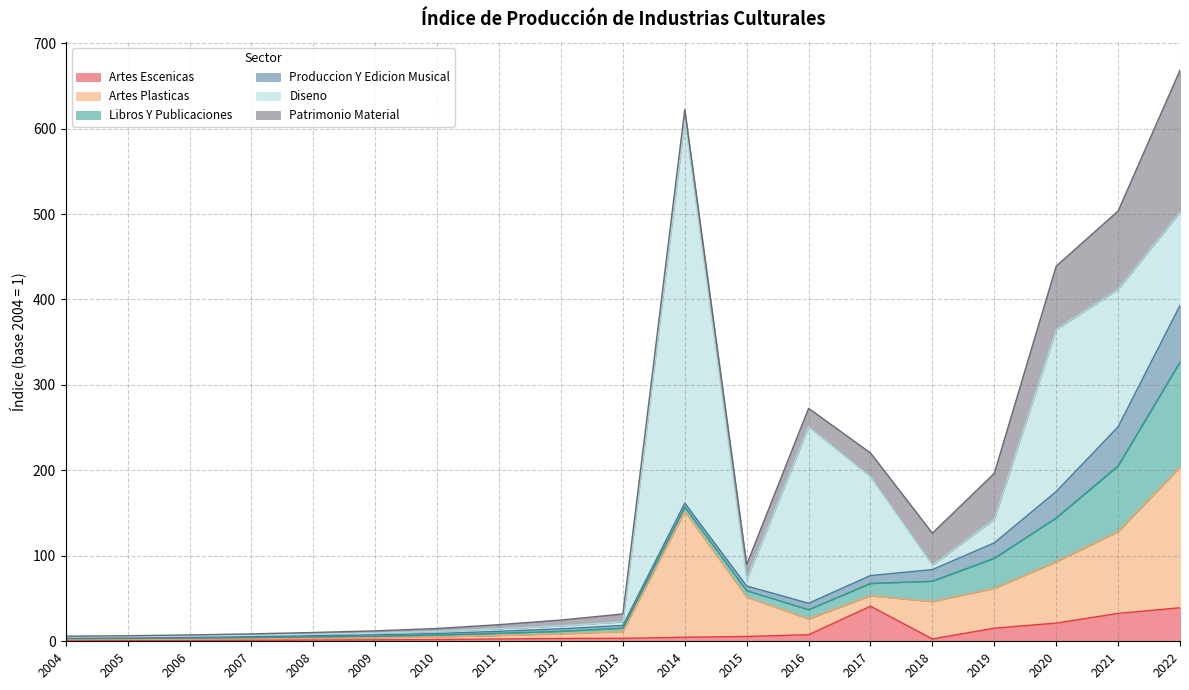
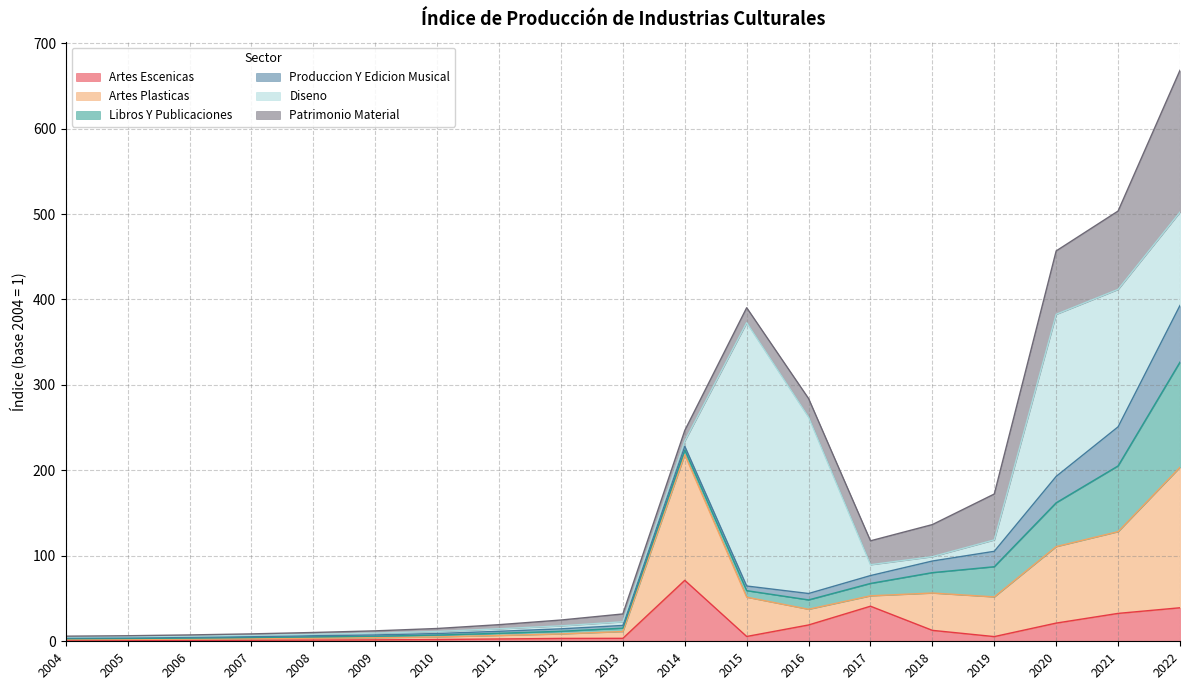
Artes Escenicas, 2014: 0 -> 70
Diseno, 2014: 450 -> 10
Diseno, 2015: 10 -> 310
Artes Escenicas, 2016: 10 -> 20
Diseno, 2017: 120 -> 10
Artes Escenicas, 2018: 0 -> 10
Artes Escenicas, 2019: 20 -> 10
Diseno, 2019: 30 -> 10
Artes Plasticas, 2020: 70 -> 90
